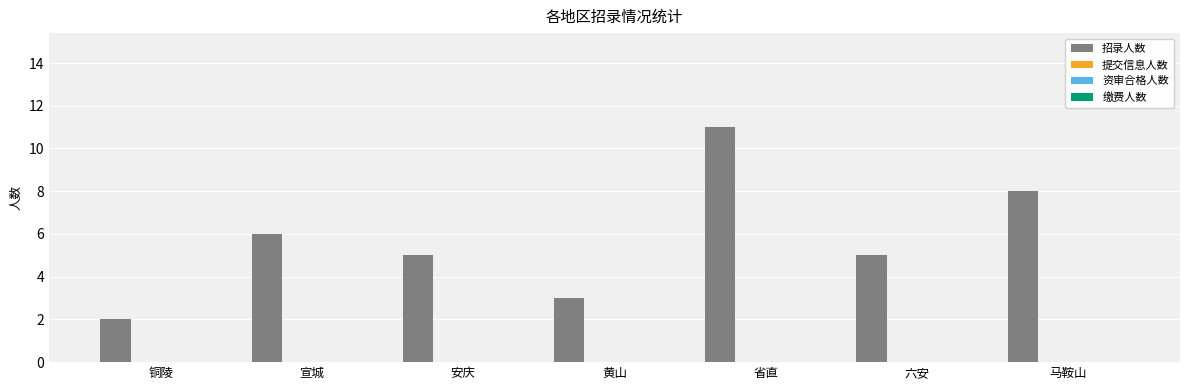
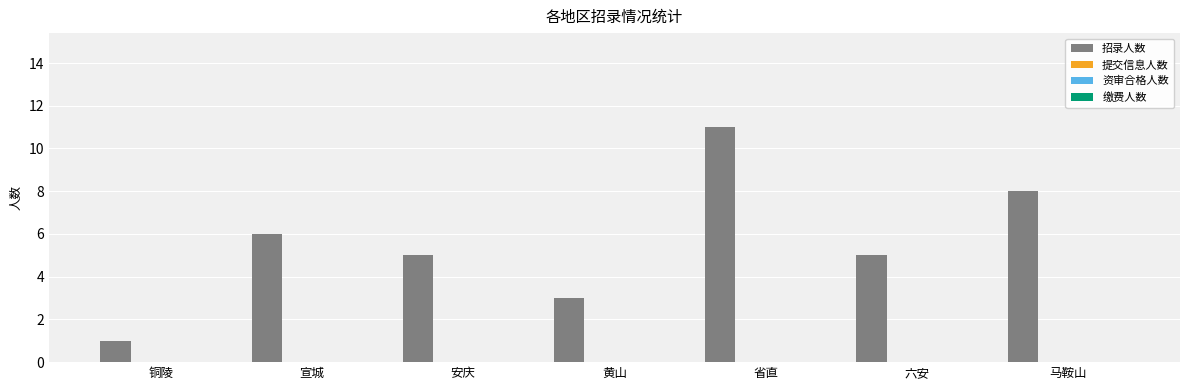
招录人数, 铜陵: 2 -> 1
